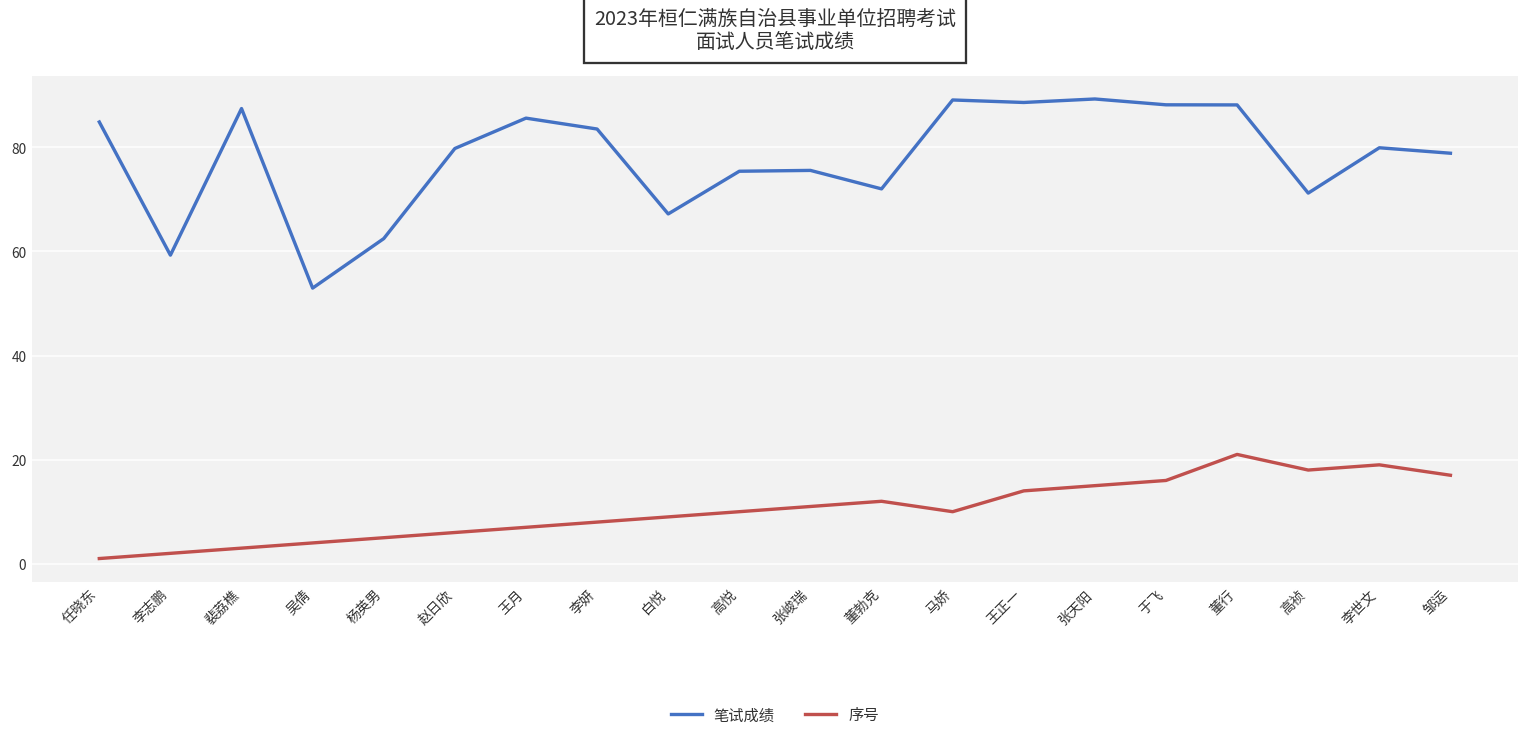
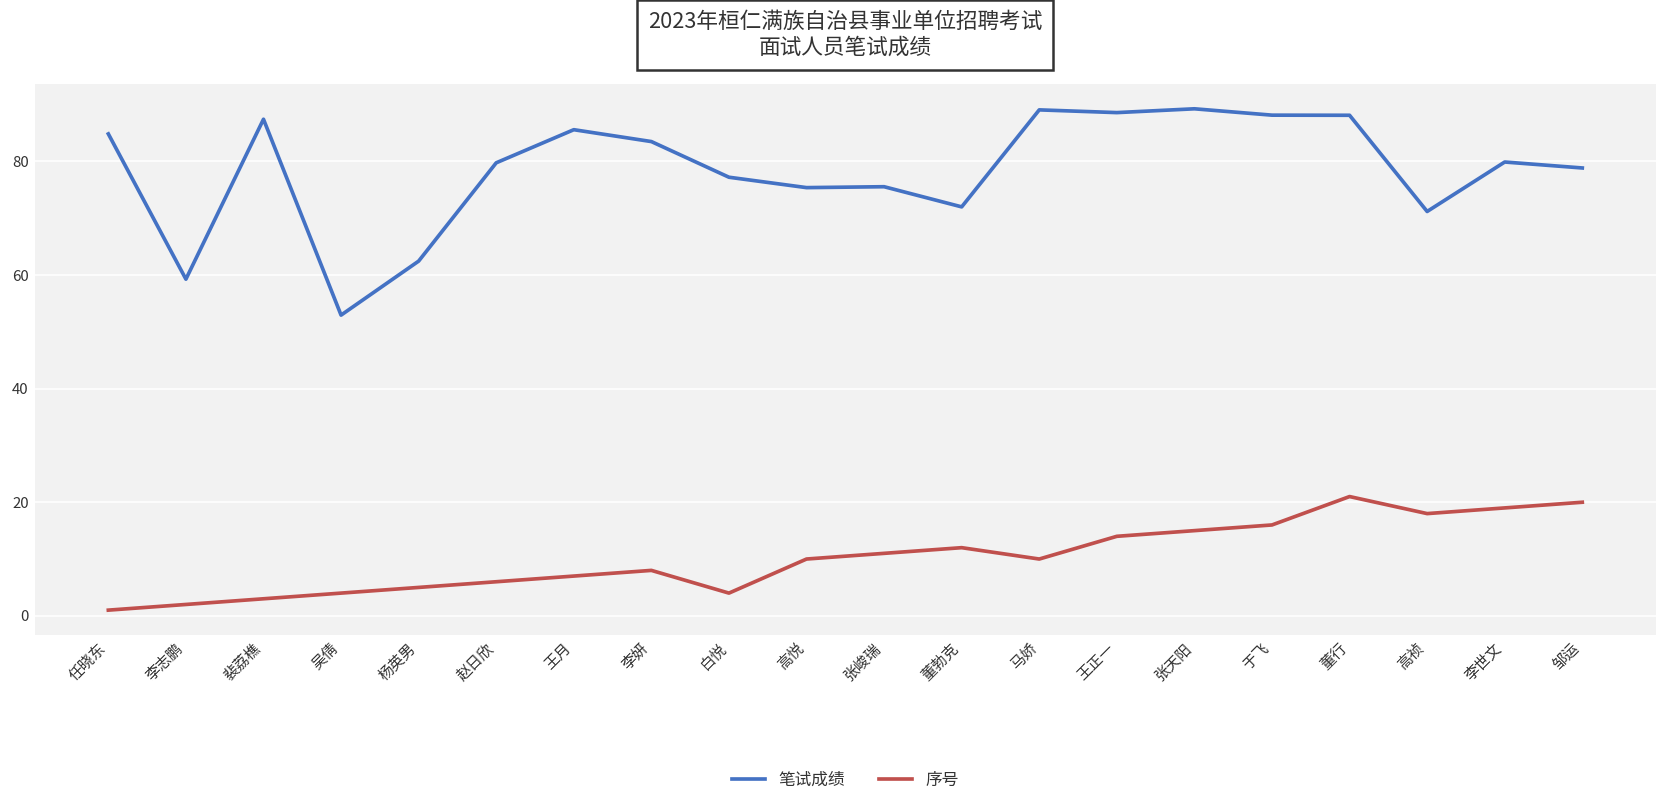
笔试成绩, 白悦: 67 -> 77
序号, 白悦: 9 -> 4
序号, 邹运: 17 -> 20
